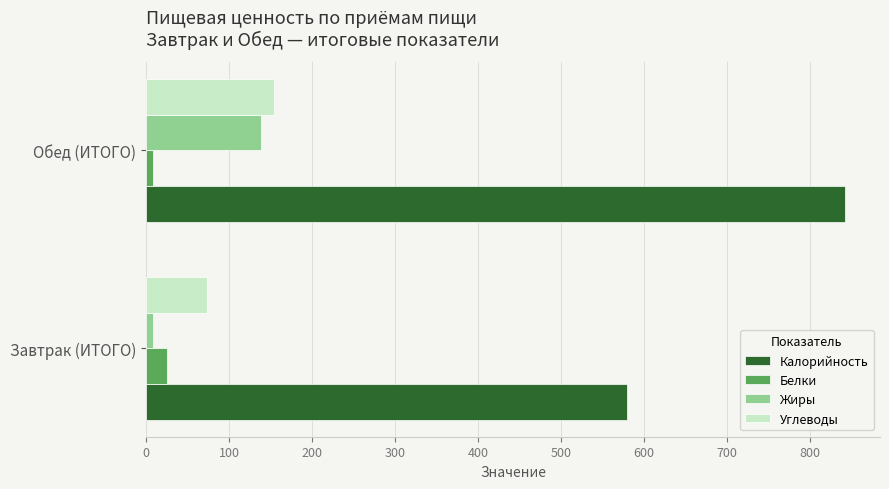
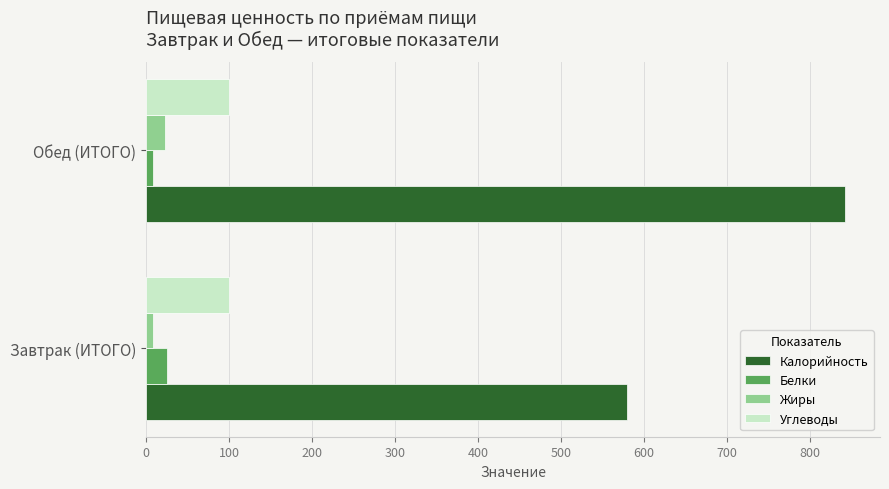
Углеводы, Обед (ИТОГО): 150 -> 100
Жиры, Обед (ИТОГО): 140 -> 20
Углеводы, Завтрак (ИТОГО): 70 -> 100
